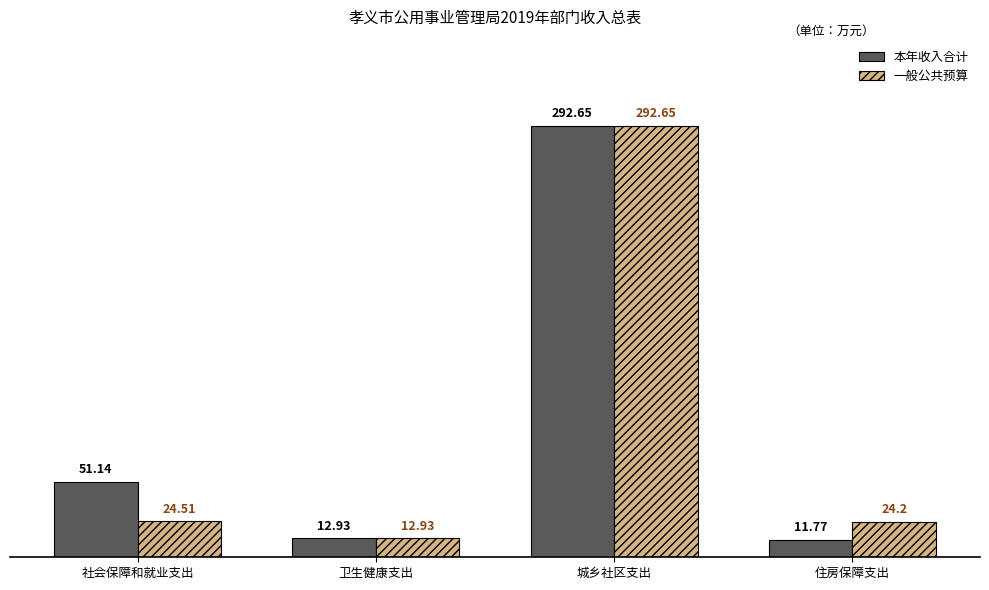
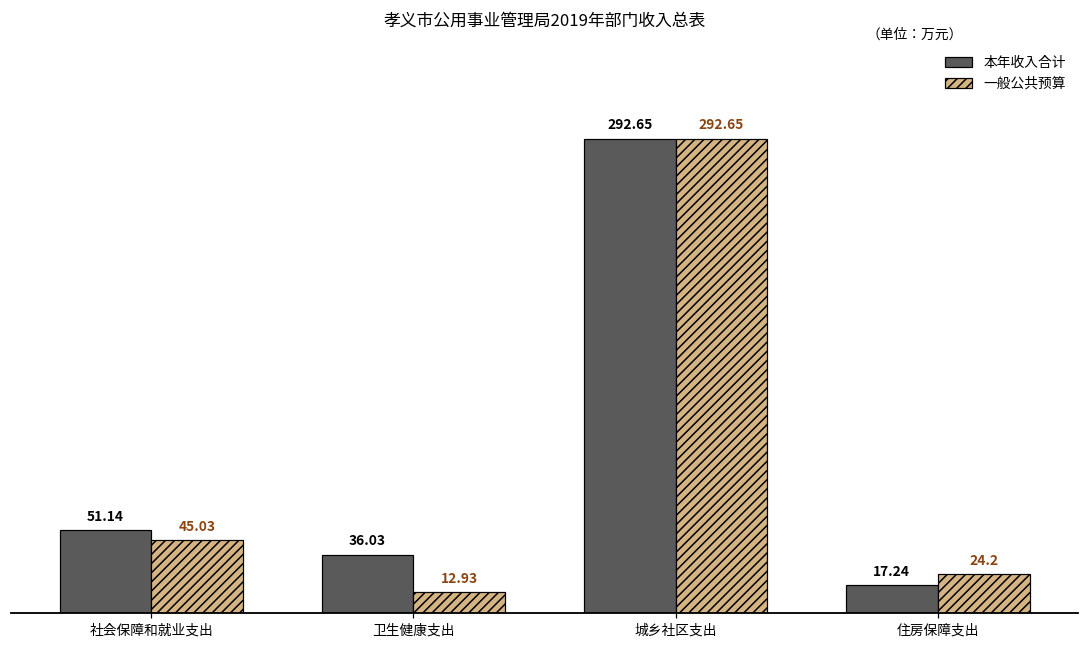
一般公共预算, 社会保障和就业支出: 24.51 -> 45.03
本年收入合计, 卫生健康支出: 12.93 -> 36.03
本年收入合计, 住房保障支出: 11.77 -> 17.24
